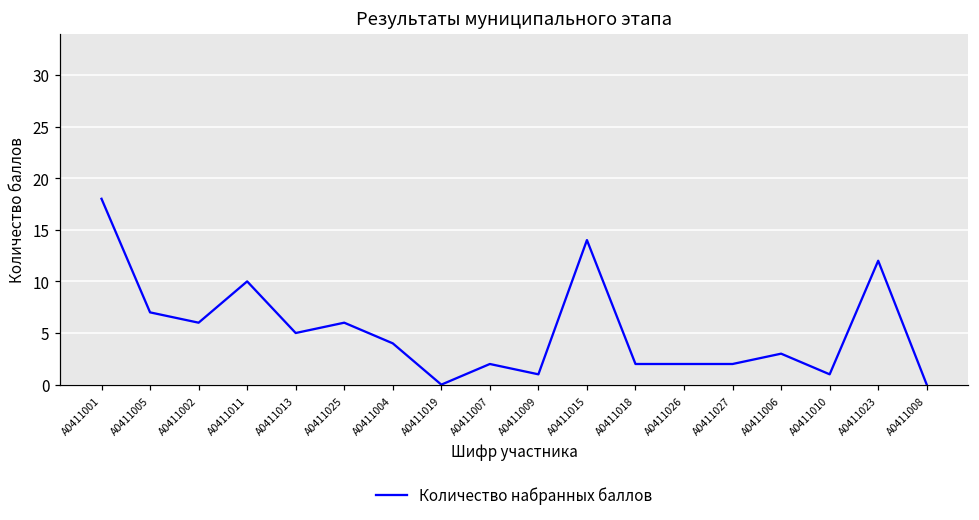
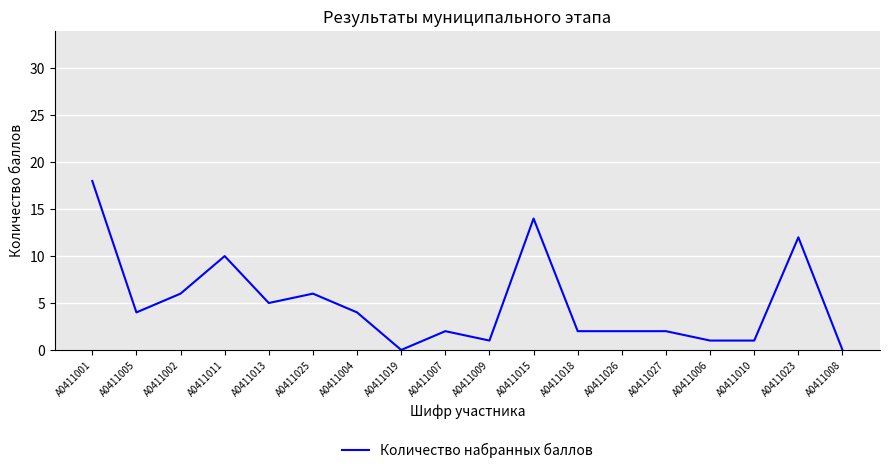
А0411005: 7 -> 4
А0411006: 3 -> 1
